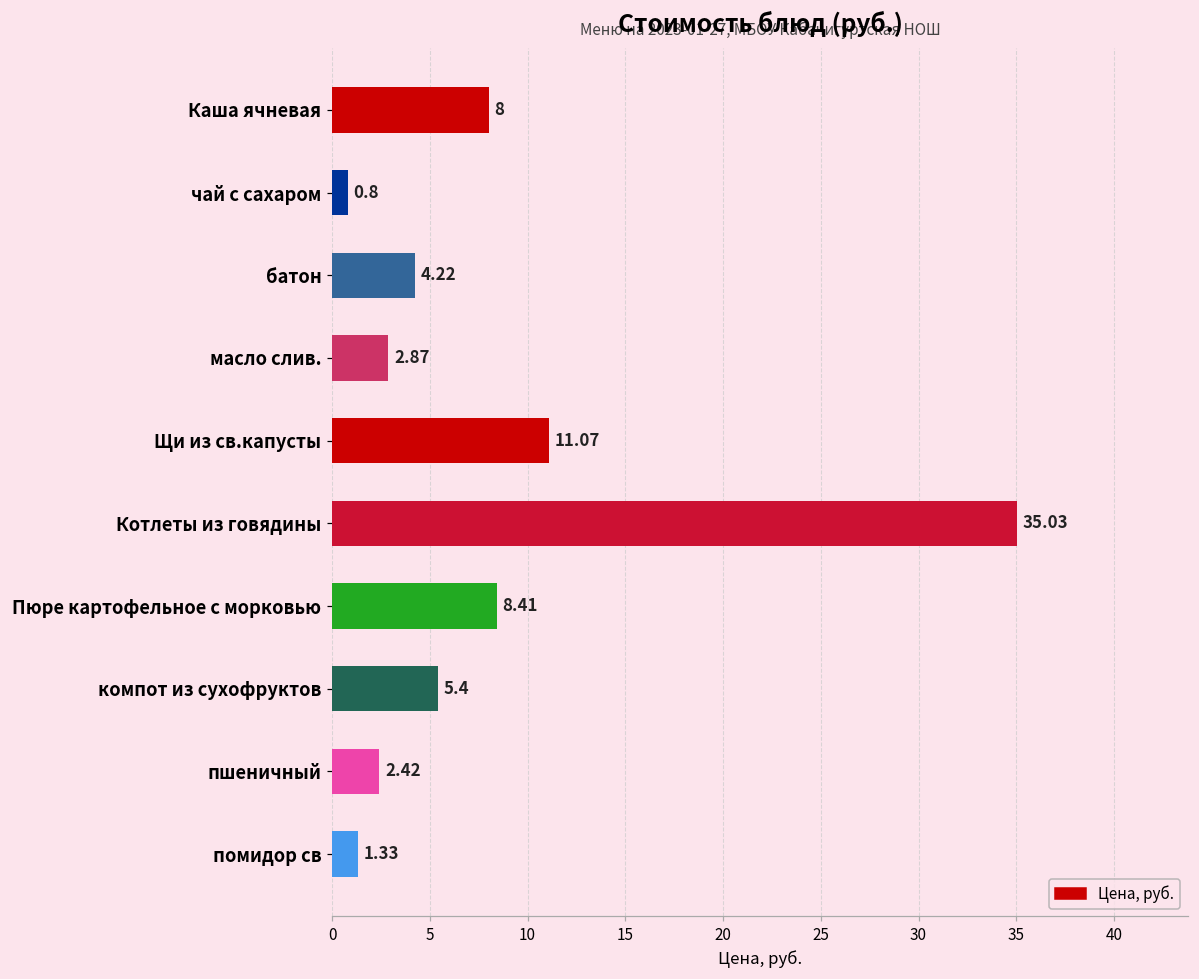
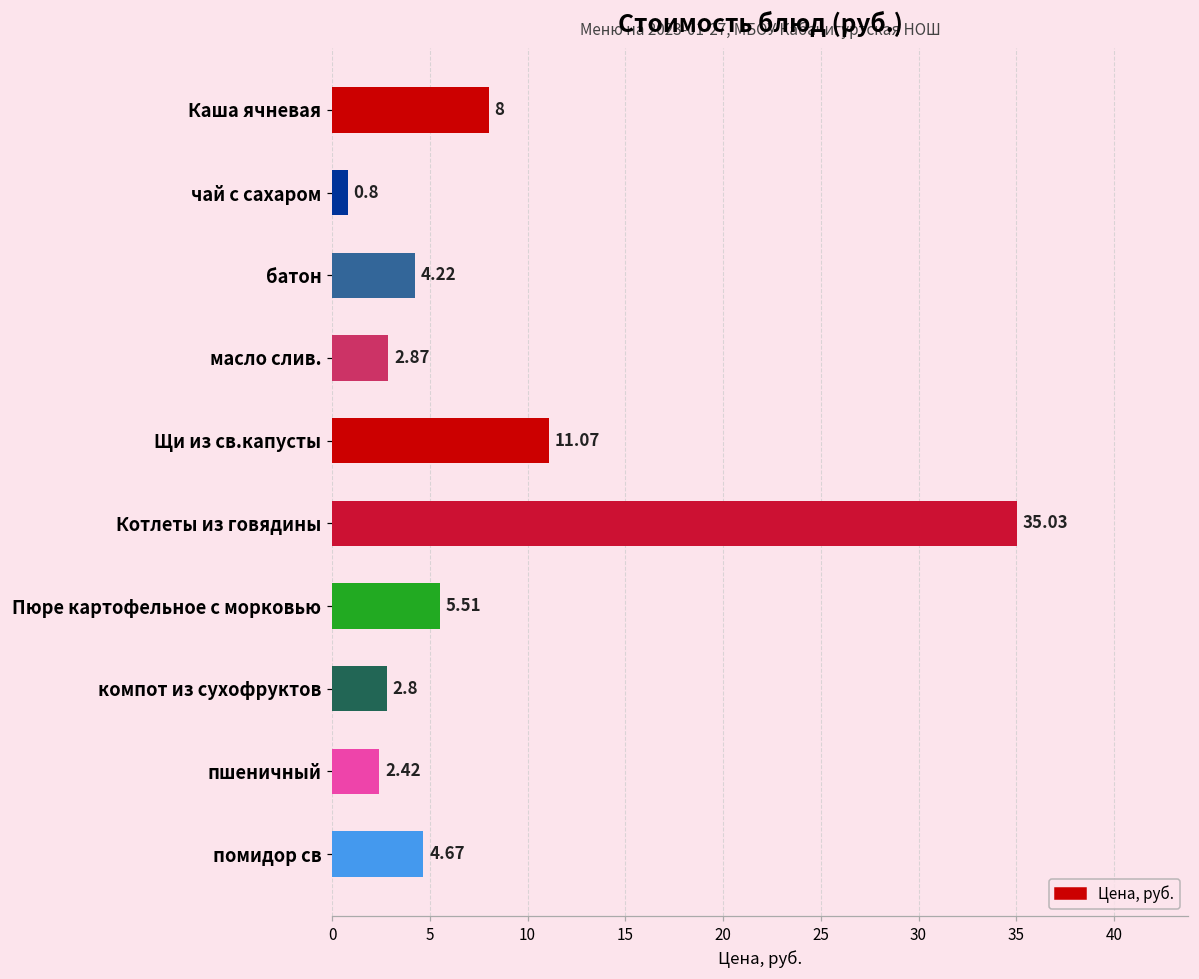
Пюре картофельное с морковью: 8.41 -> 5.51
компот из сухофруктов: 5.4 -> 2.8
помидор св: 1.33 -> 4.67
